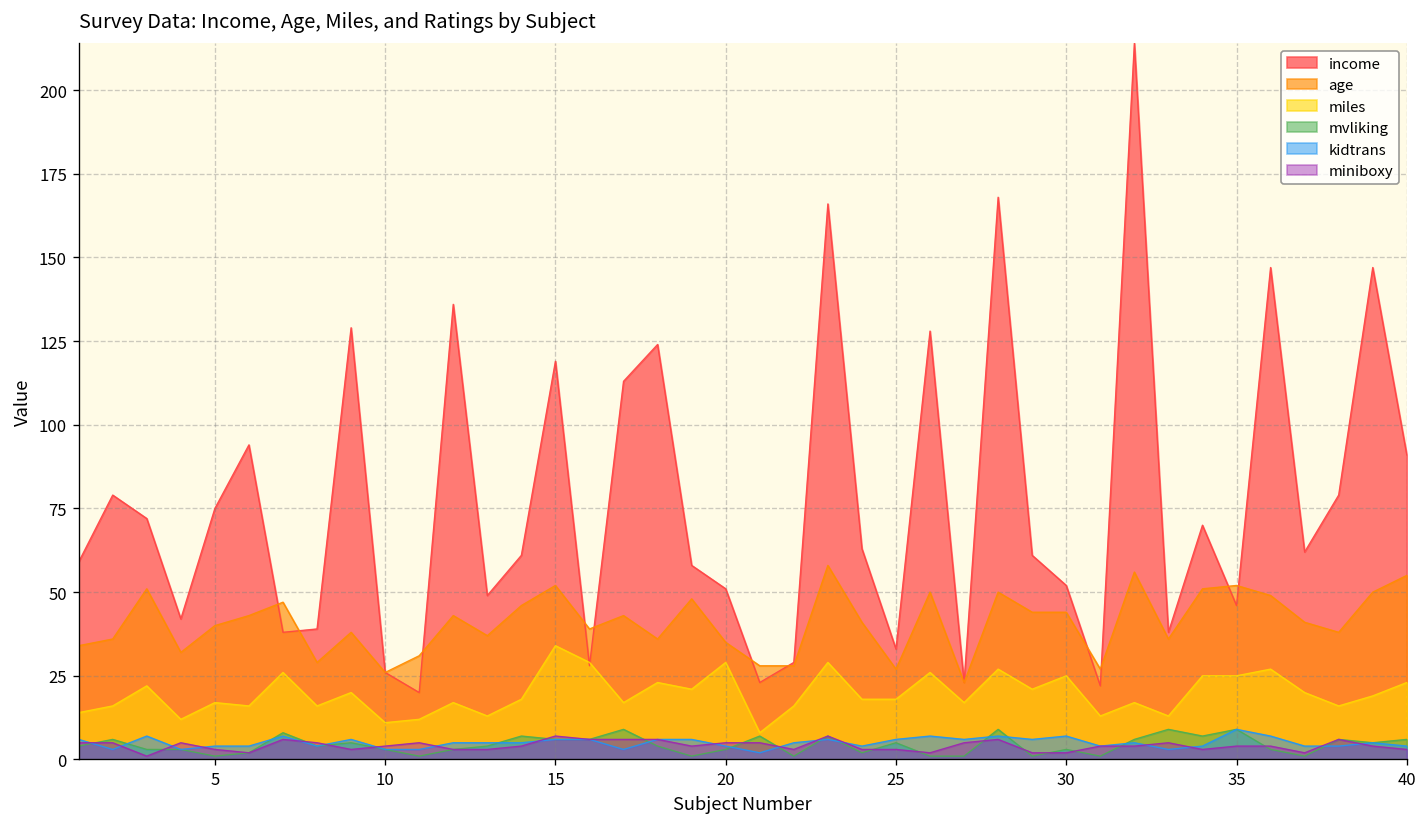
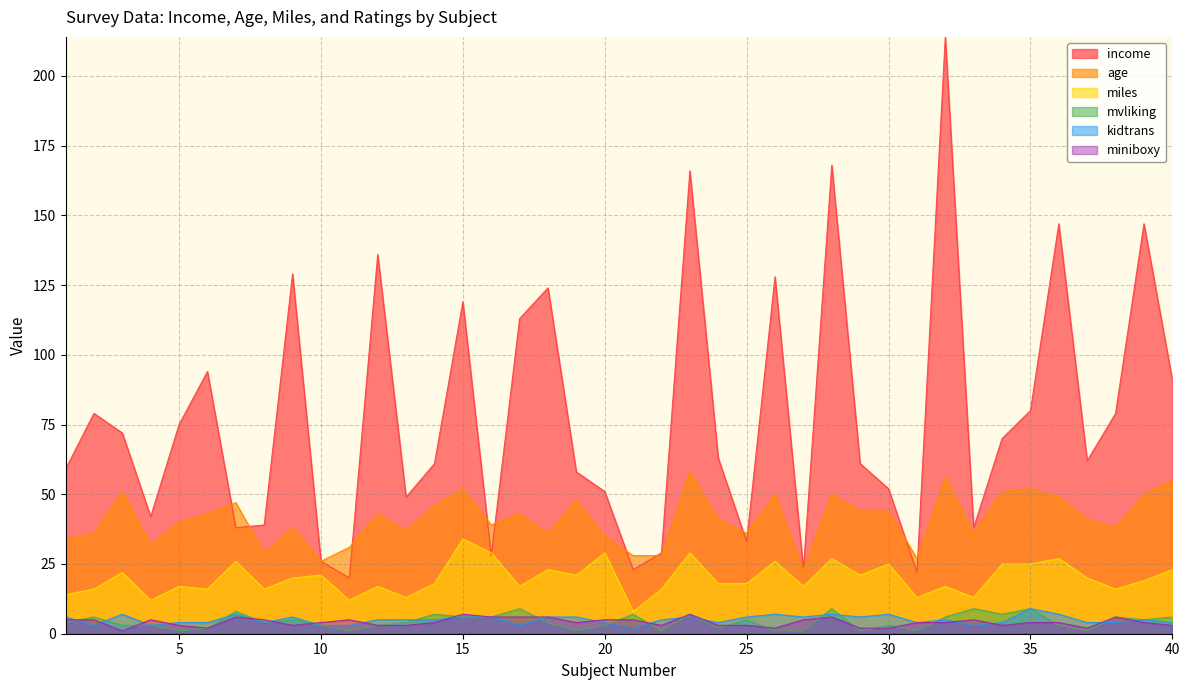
miles, 10: 11 -> 21
age, 25: 27 -> 36
income, 35: 46 -> 80
